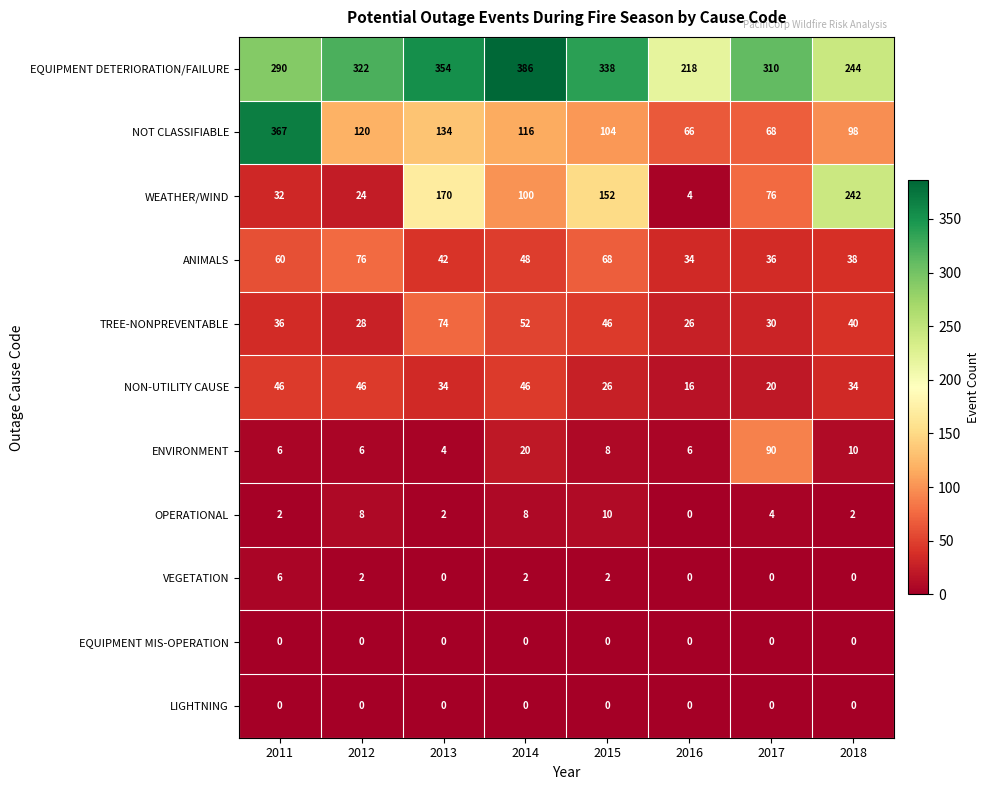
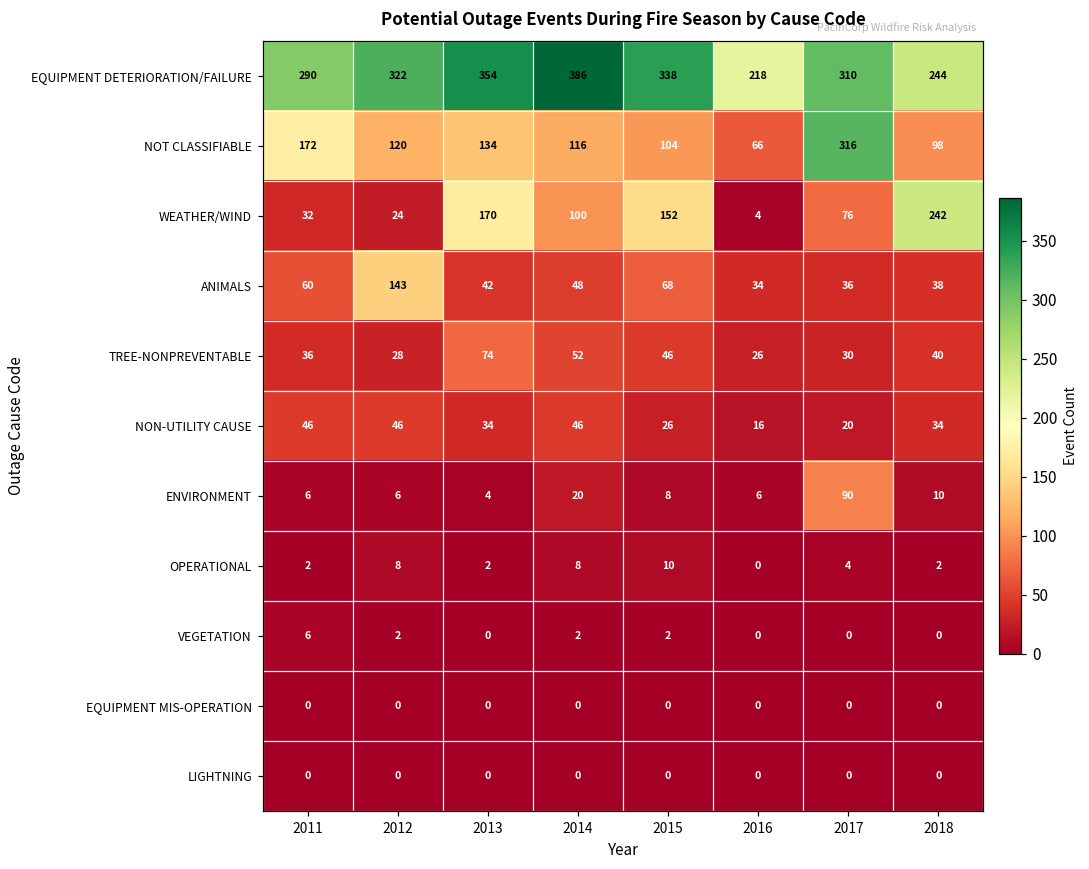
NOT CLASSIFIABLE, 2011: 367 -> 172
NOT CLASSIFIABLE, 2017: 68 -> 316
ANIMALS, 2012: 76 -> 143
